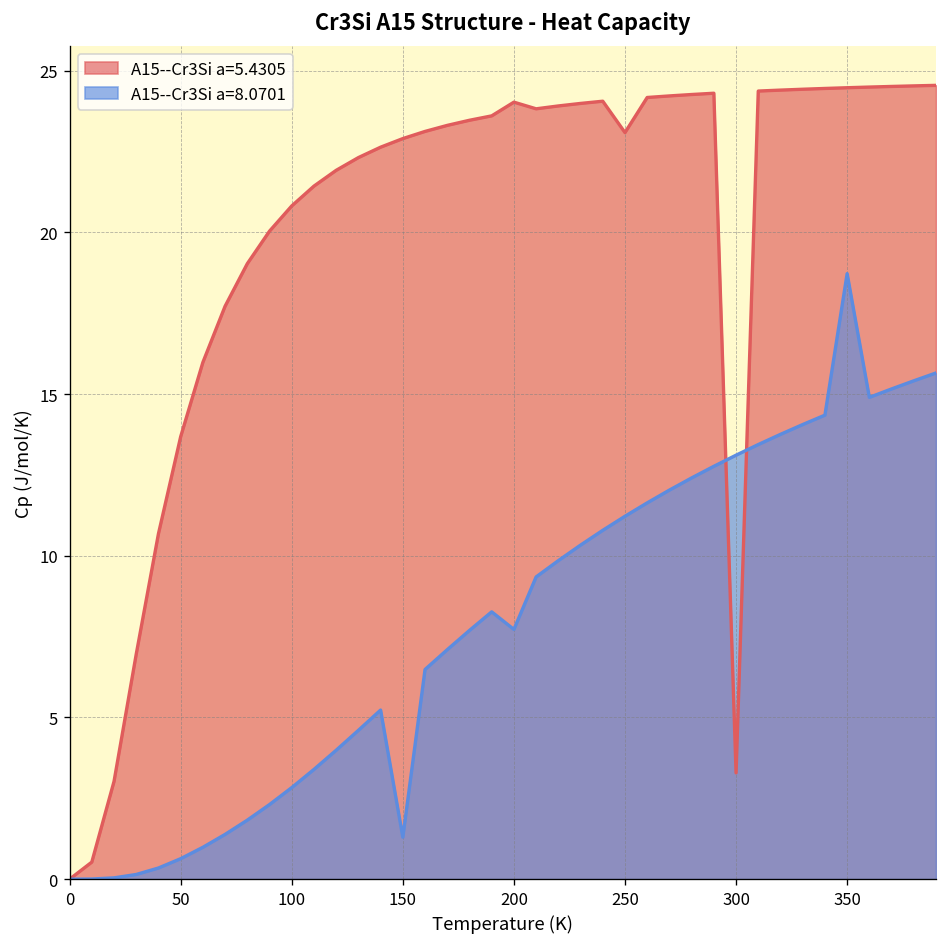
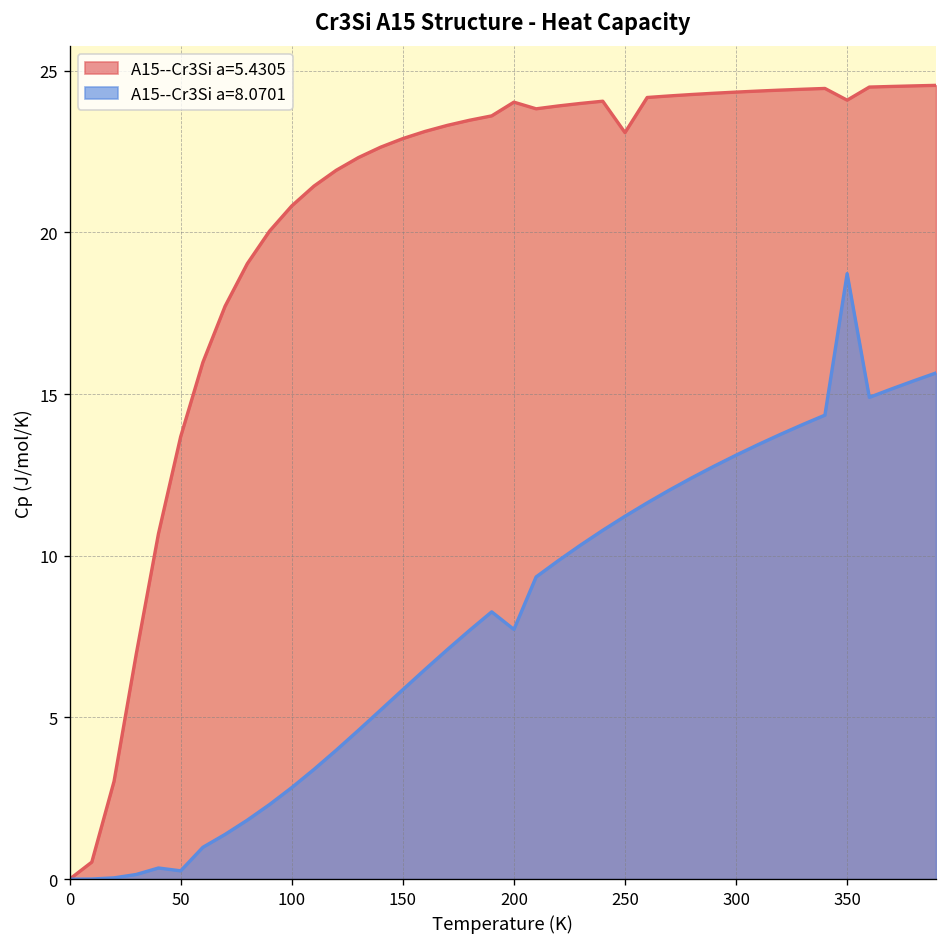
A15--Cr3Si a=8.0701, 50: 0.6 -> 0.3
A15--Cr3Si a=8.0701, 150: 1.3 -> 5.9
A15--Cr3Si a=5.4305, 300: 3.3 -> 24.3
A15--Cr3Si a=5.4305, 350: 24.5 -> 24.1
